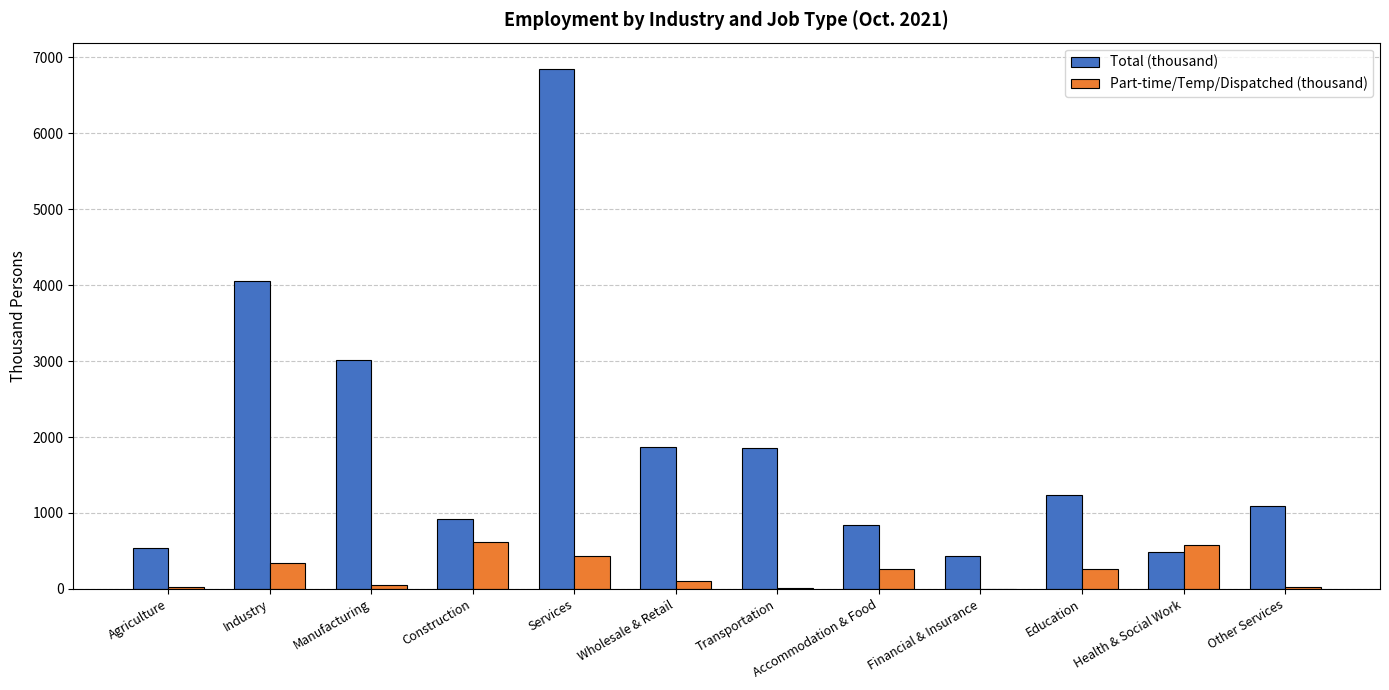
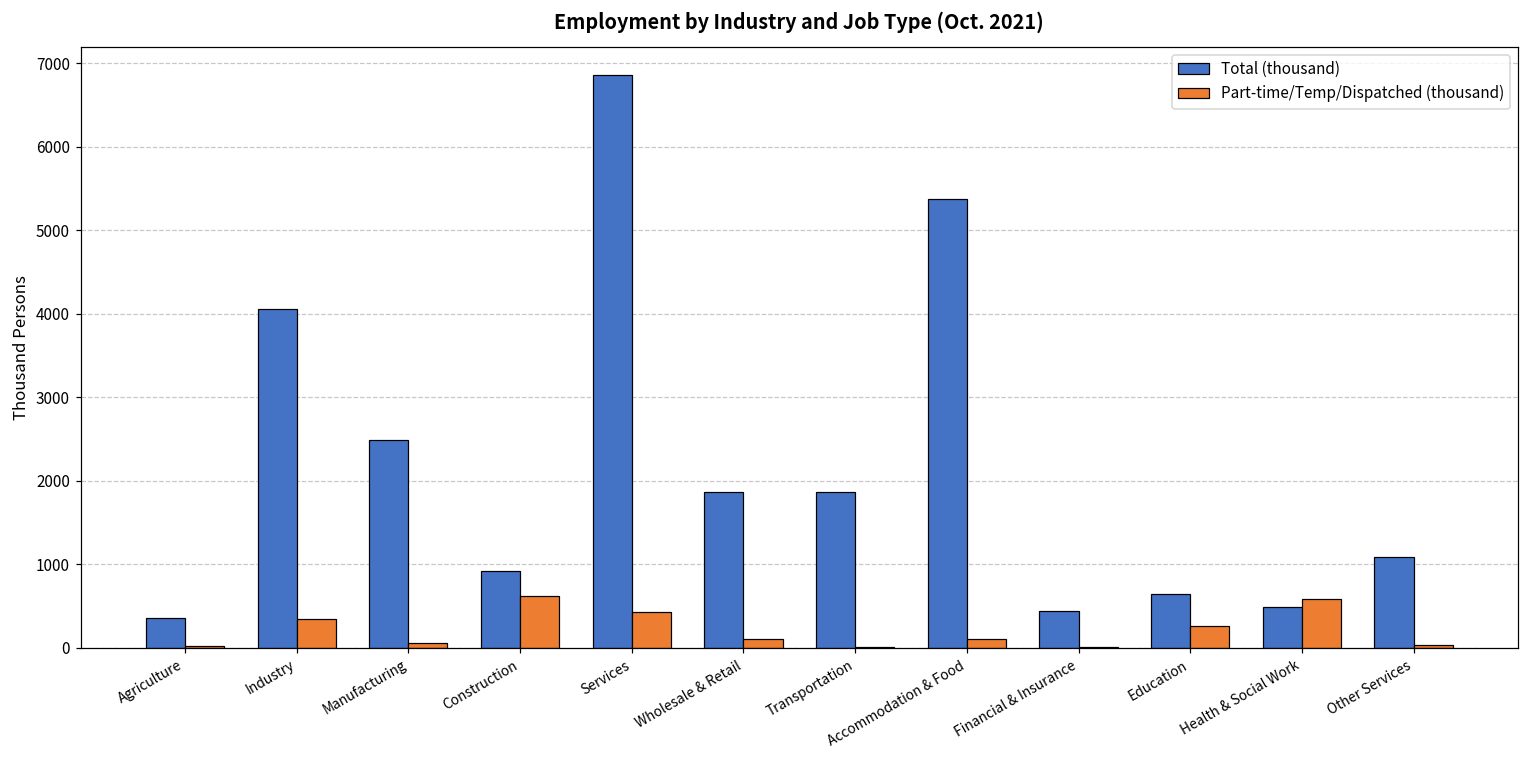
Total (thousand), Agriculture: 500 -> 400
Total (thousand), Manufacturing: 3000 -> 2500
Total (thousand), Accommodation & Food: 800 -> 5400
Part-time/Temp/Dispatched (thousand), Accommodation & Food: 300 -> 100
Total (thousand), Education: 1200 -> 600
